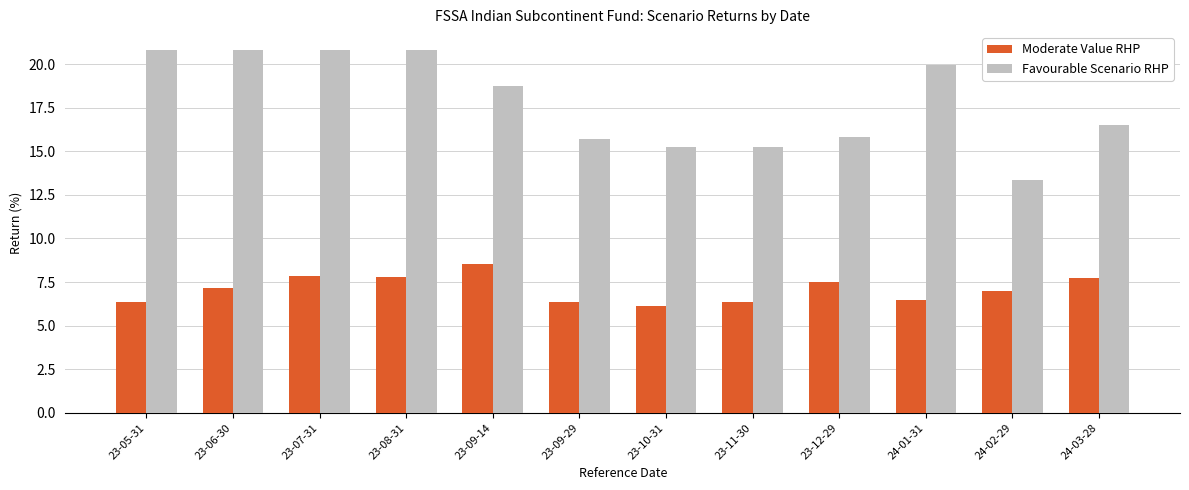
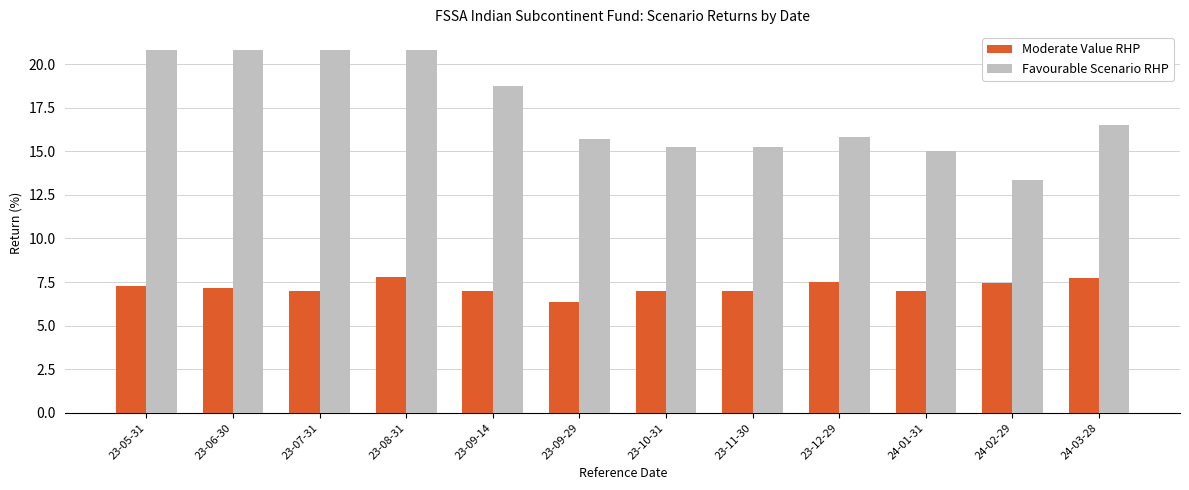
Moderate Value RHP, 23-05-31: 6.3 -> 7.3
Moderate Value RHP, 23-07-31: 7.9 -> 7.0
Moderate Value RHP, 23-09-14: 8.6 -> 7.0
Moderate Value RHP, 23-10-31: 6.2 -> 7.0
Moderate Value RHP, 23-11-30: 6.3 -> 7.0
Moderate Value RHP, 24-01-31: 6.5 -> 7.0
Favourable Scenario RHP, 24-01-31: 20.0 -> 15.0
Moderate Value RHP, 24-02-29: 7.0 -> 7.5
